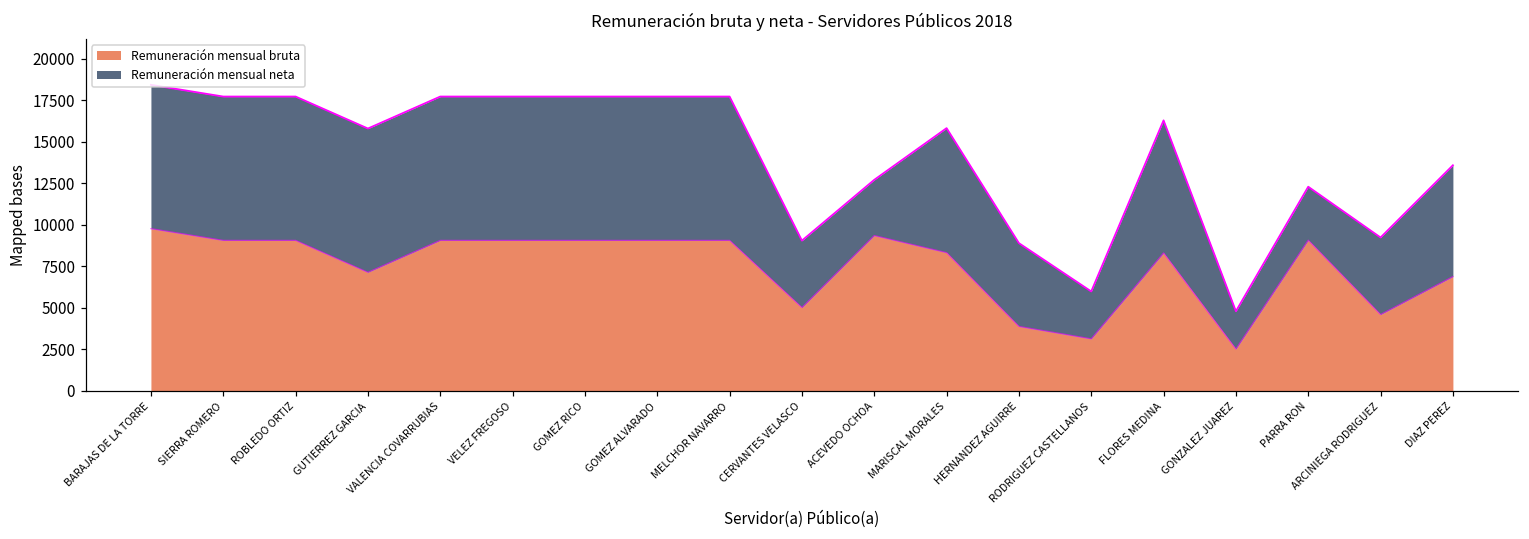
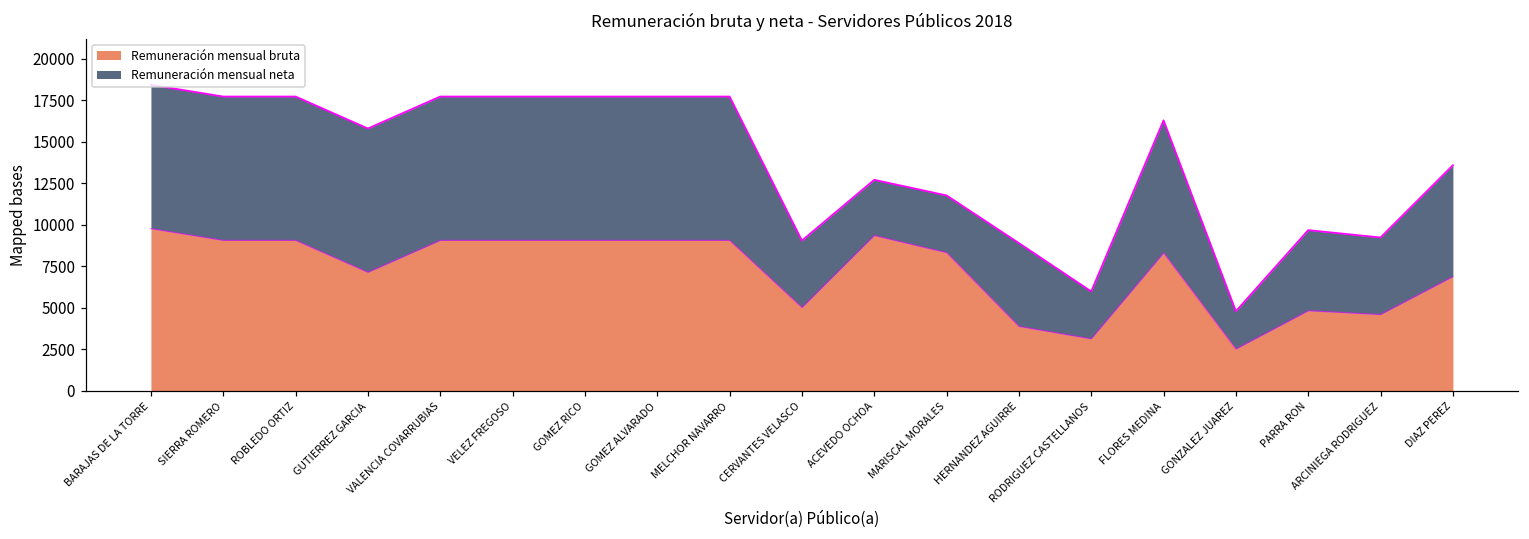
Remuneración mensual neta, MARISCAL MORALES: 7500 -> 3400
Remuneración mensual bruta, PARRA RON: 9100 -> 4800
Remuneración mensual neta, PARRA RON: 3200 -> 4900
